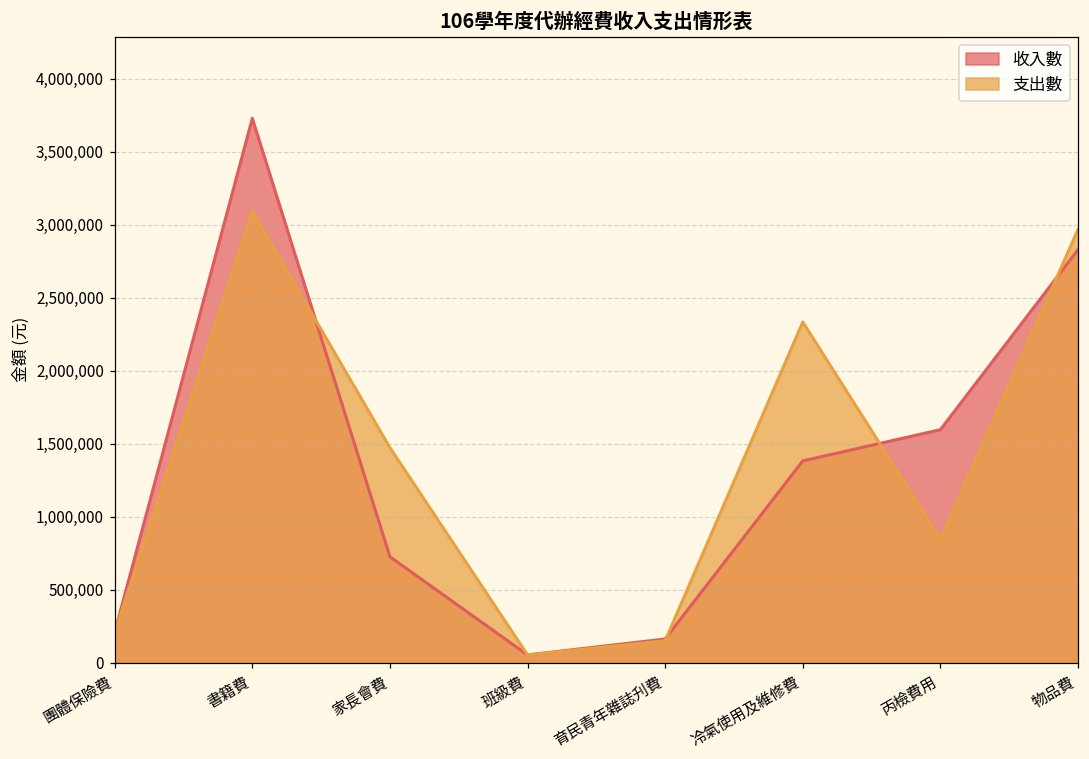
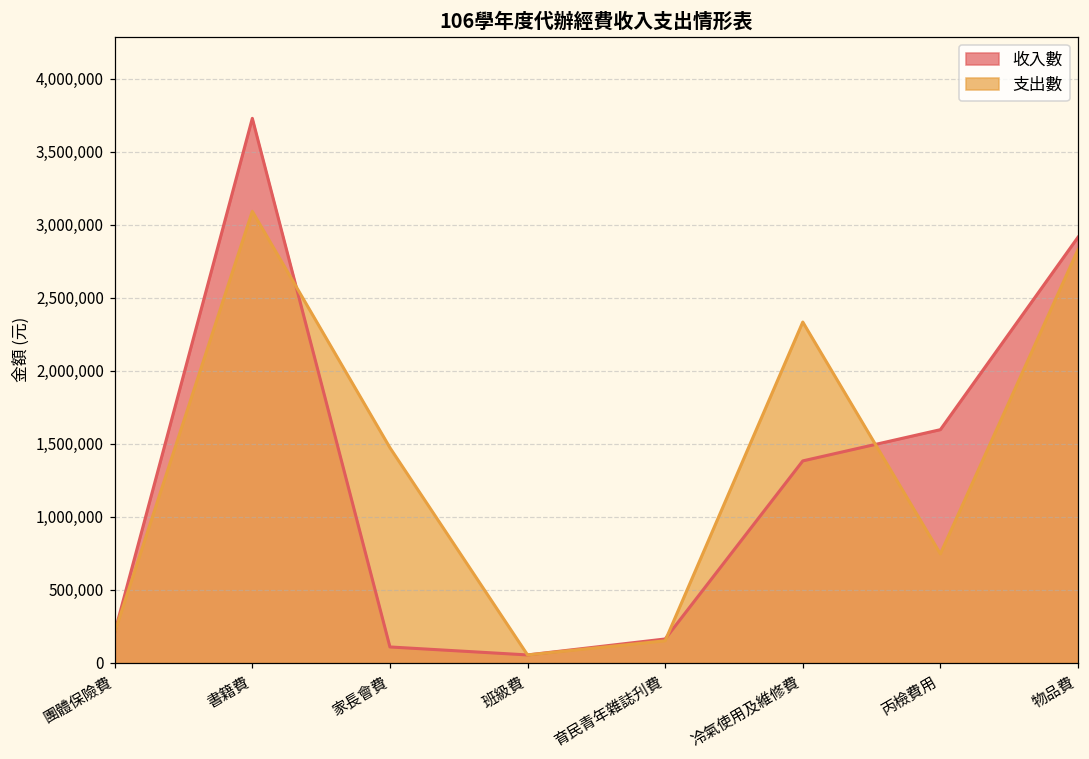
收入數, 家長會費: 730,000 -> 110,000
支出數, 丙檢費用: 850,000 -> 750,000
收入數, 物品費: 2,830,000 -> 2,910,000
支出數, 物品費: 2,970,000 -> 2,830,000
